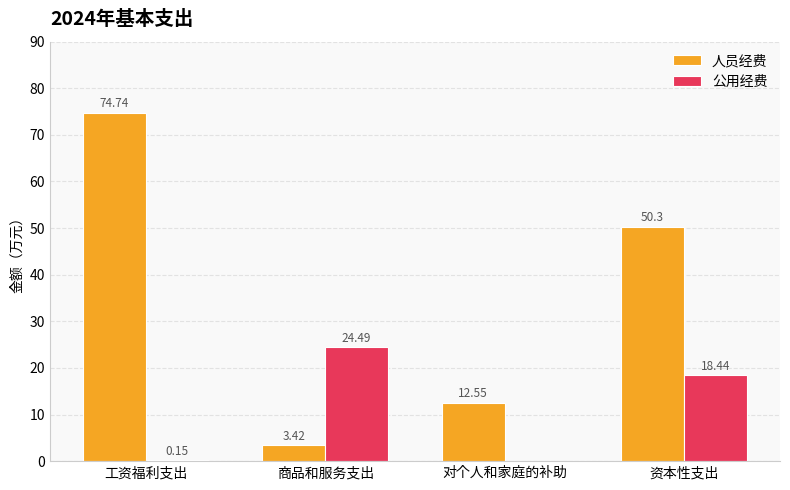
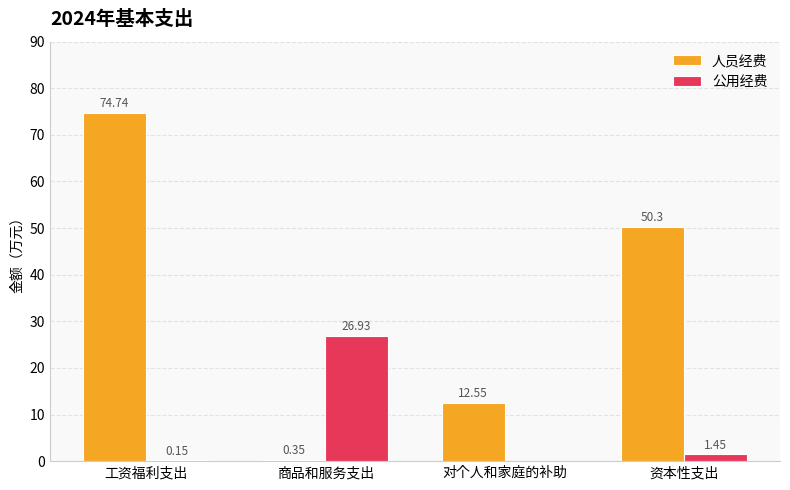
人员经费, 商品和服务支出: 3.42 -> 0.35
公用经费, 商品和服务支出: 24.49 -> 26.93
公用经费, 资本性支出: 18.44 -> 1.45
